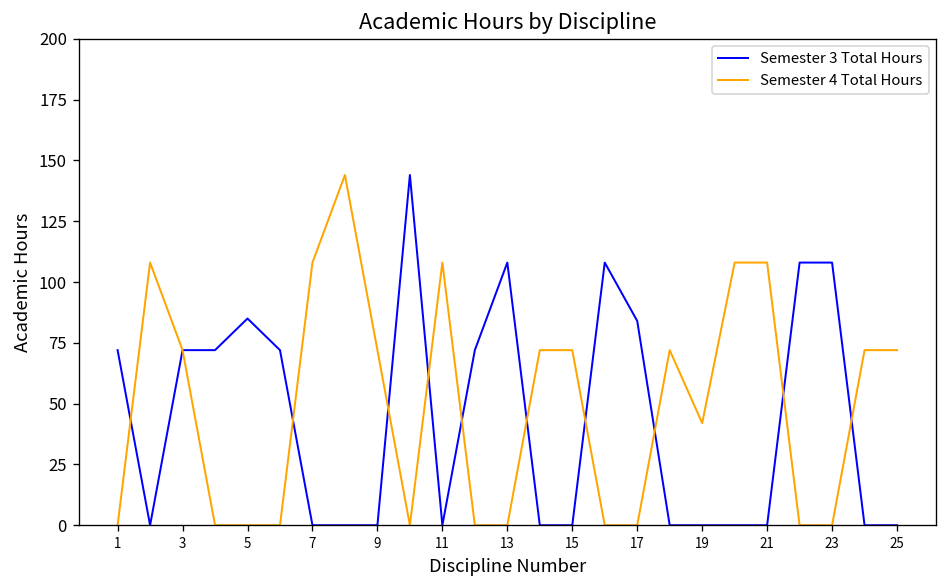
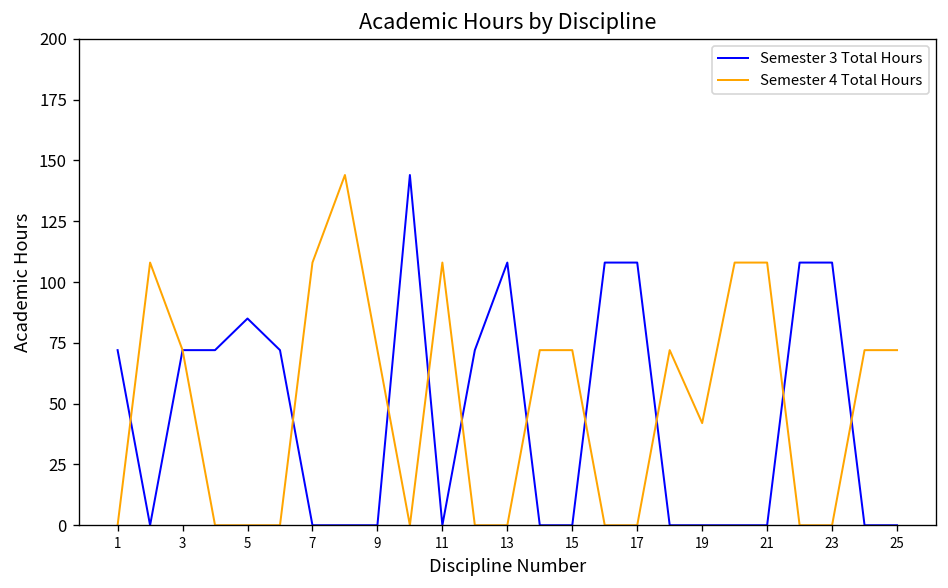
Semester 3 Total Hours, 17: 84 -> 108
